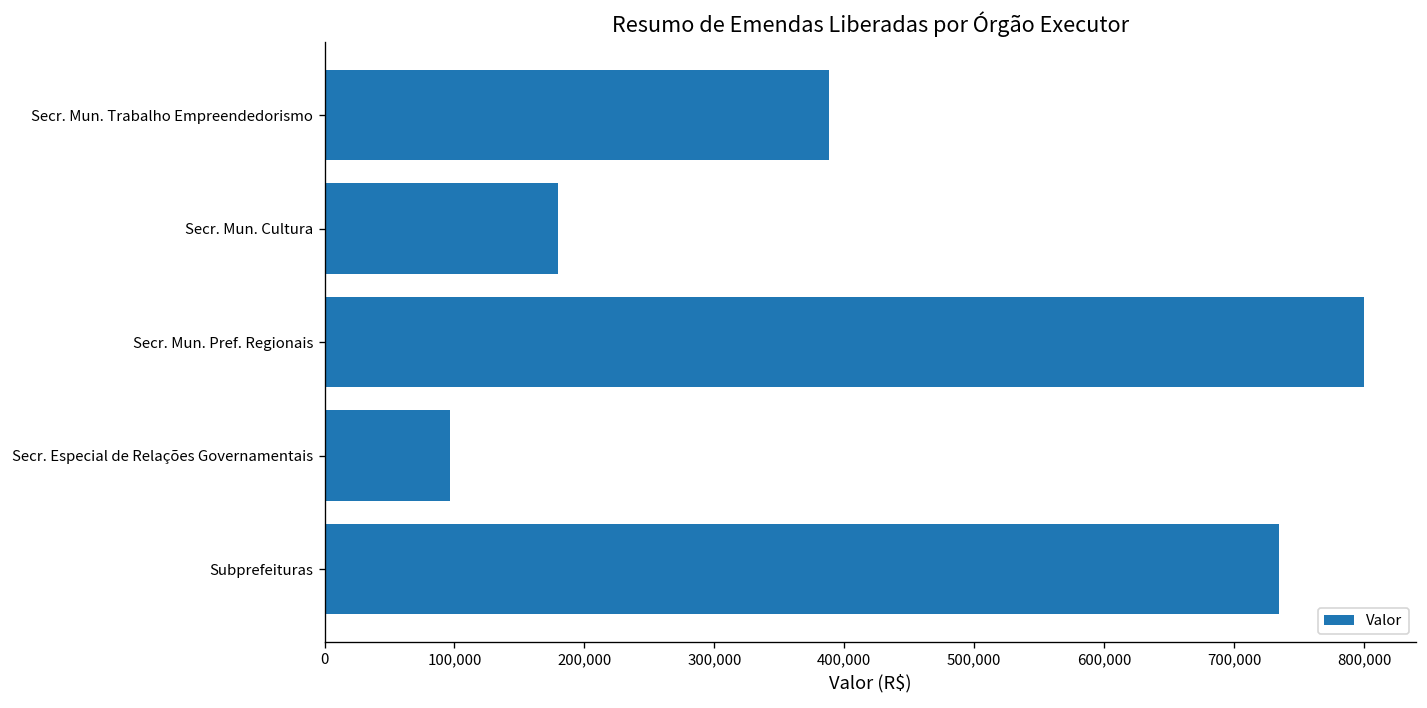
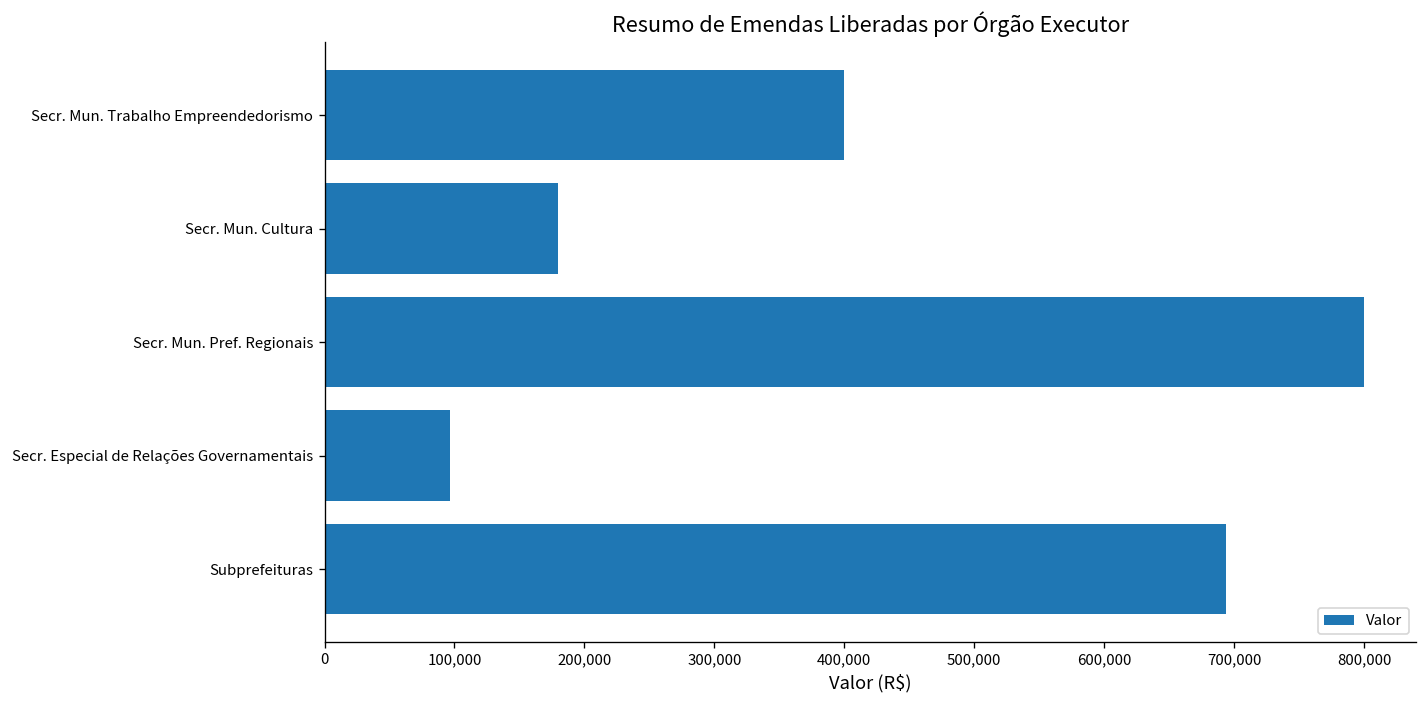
Secr. Mun. Trabalho Empreendedorismo: 388,000 -> 400,000
Subprefeituras: 734,000 -> 694,000
